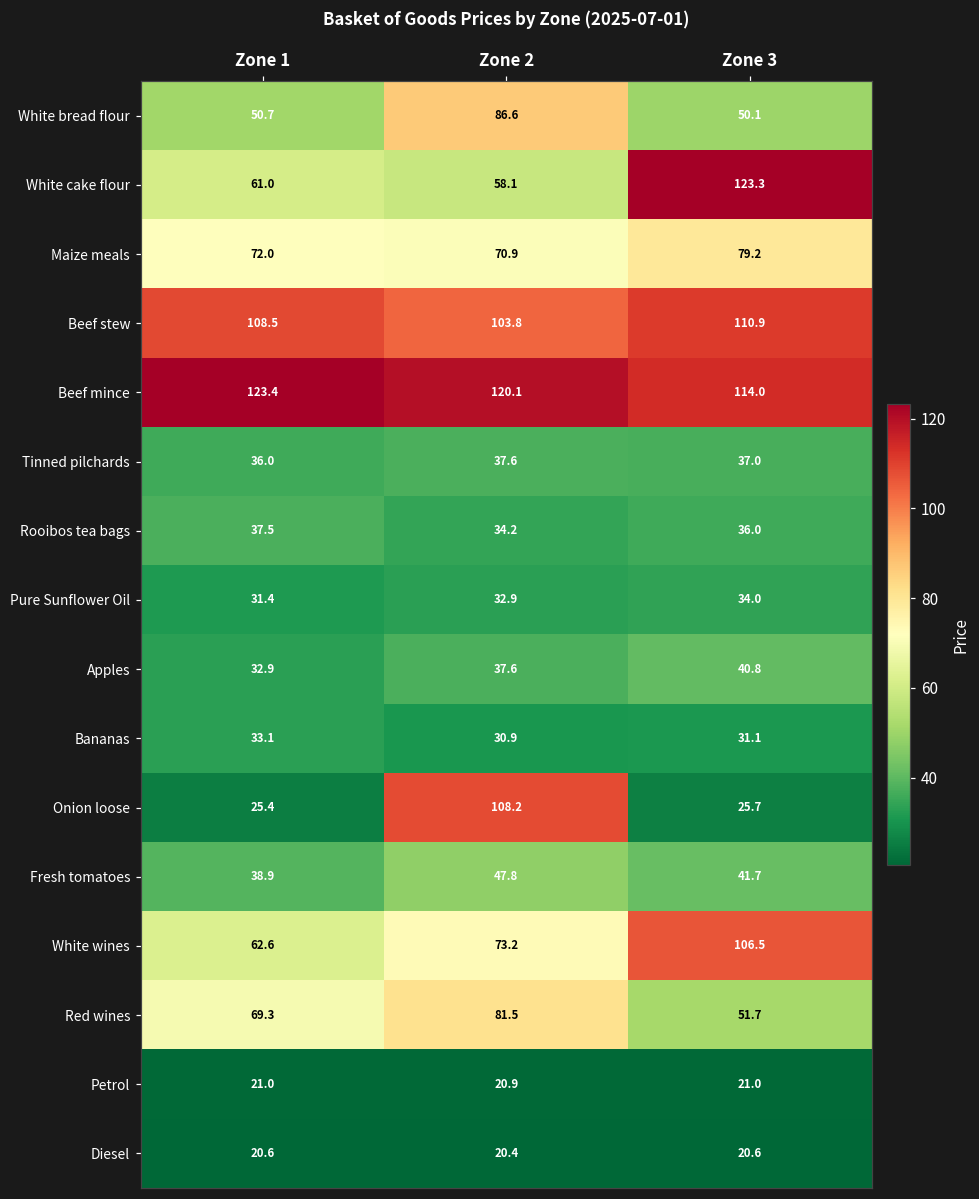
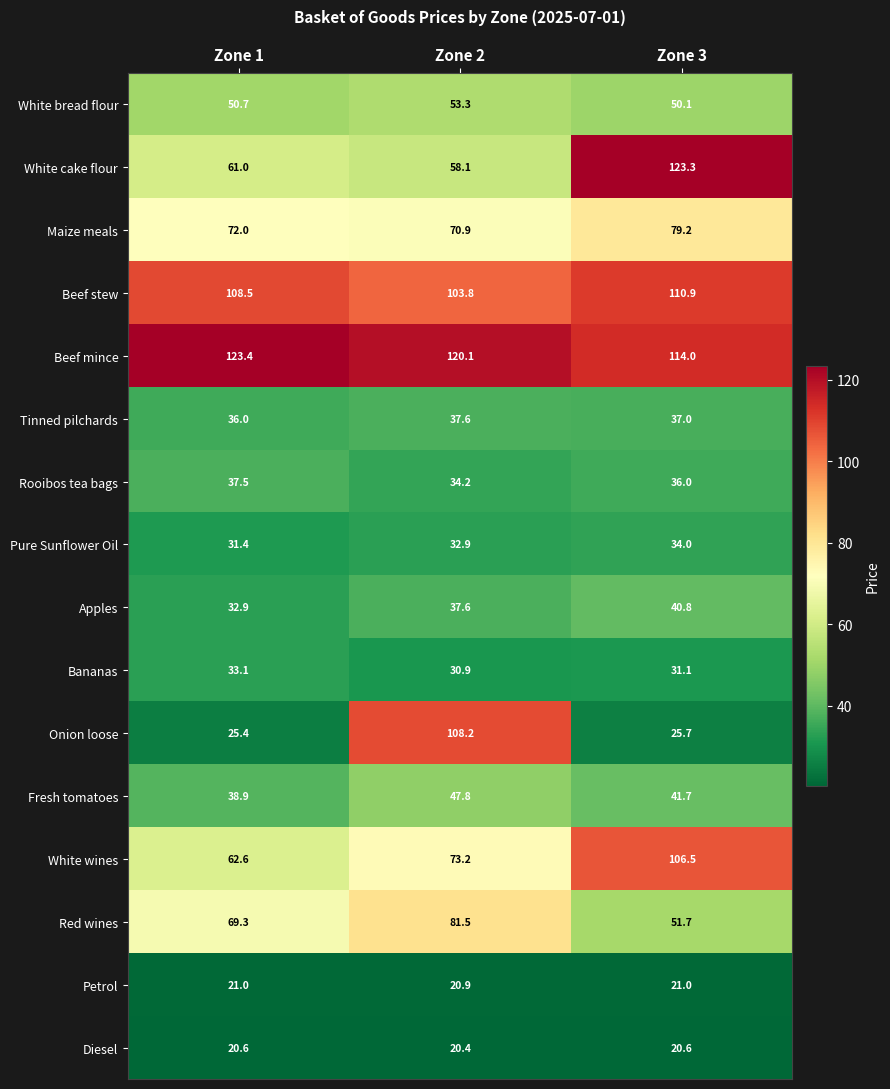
White bread flour, Zone 2: 86.6 -> 53.3
